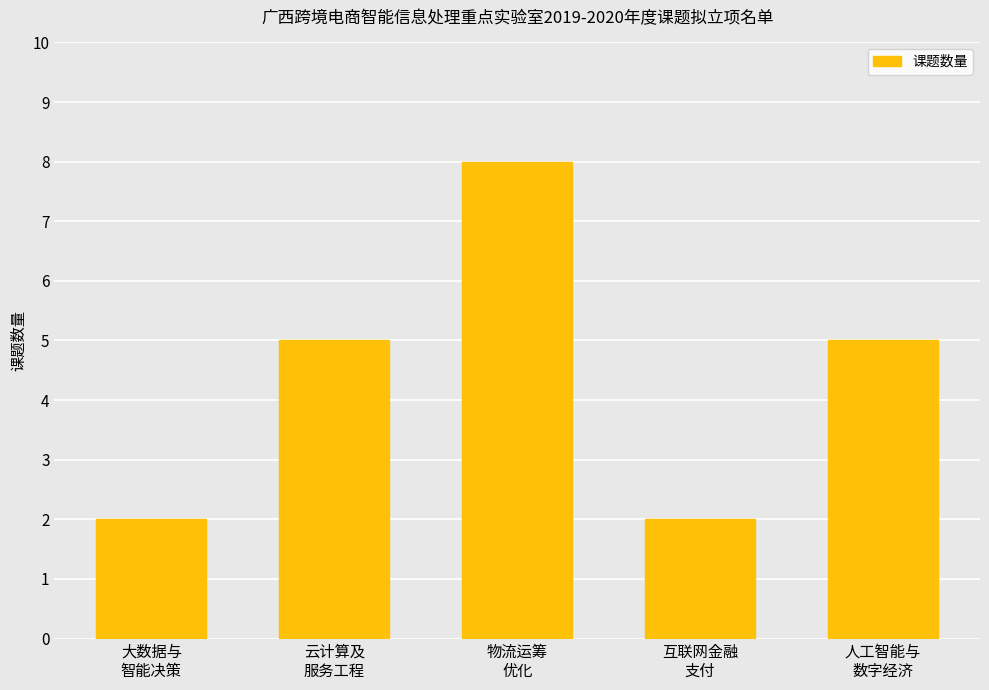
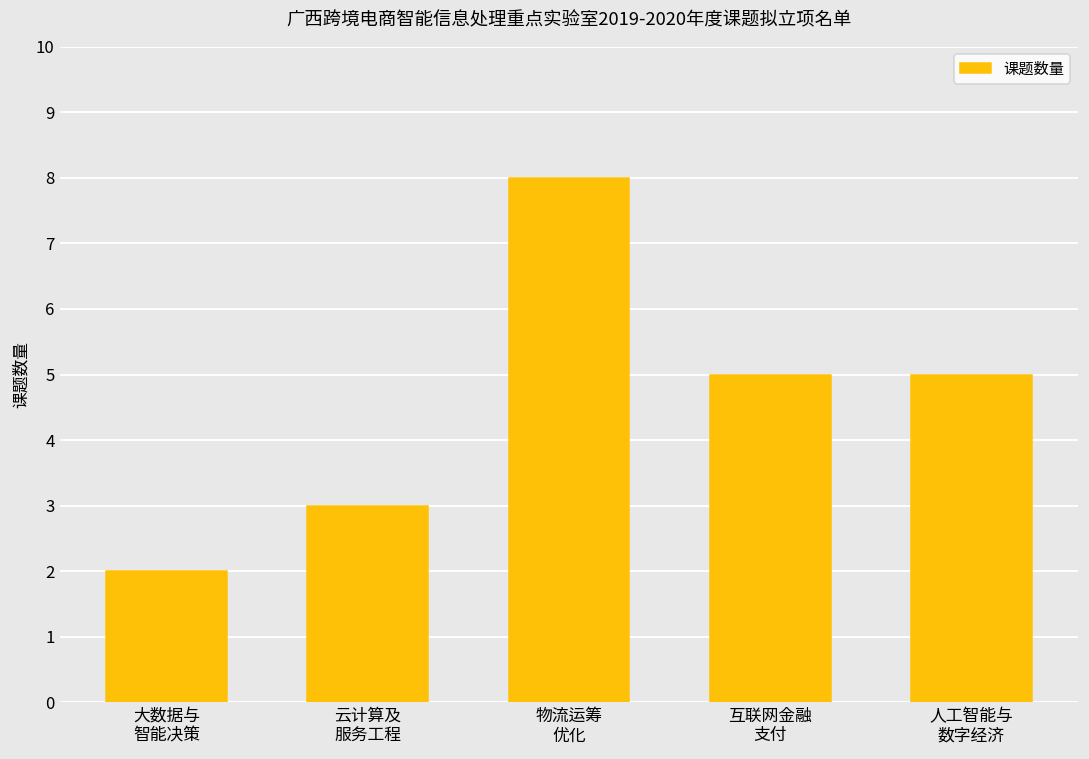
云计算及 服务工程: 5 -> 3
互联网金融 支付: 2 -> 5
